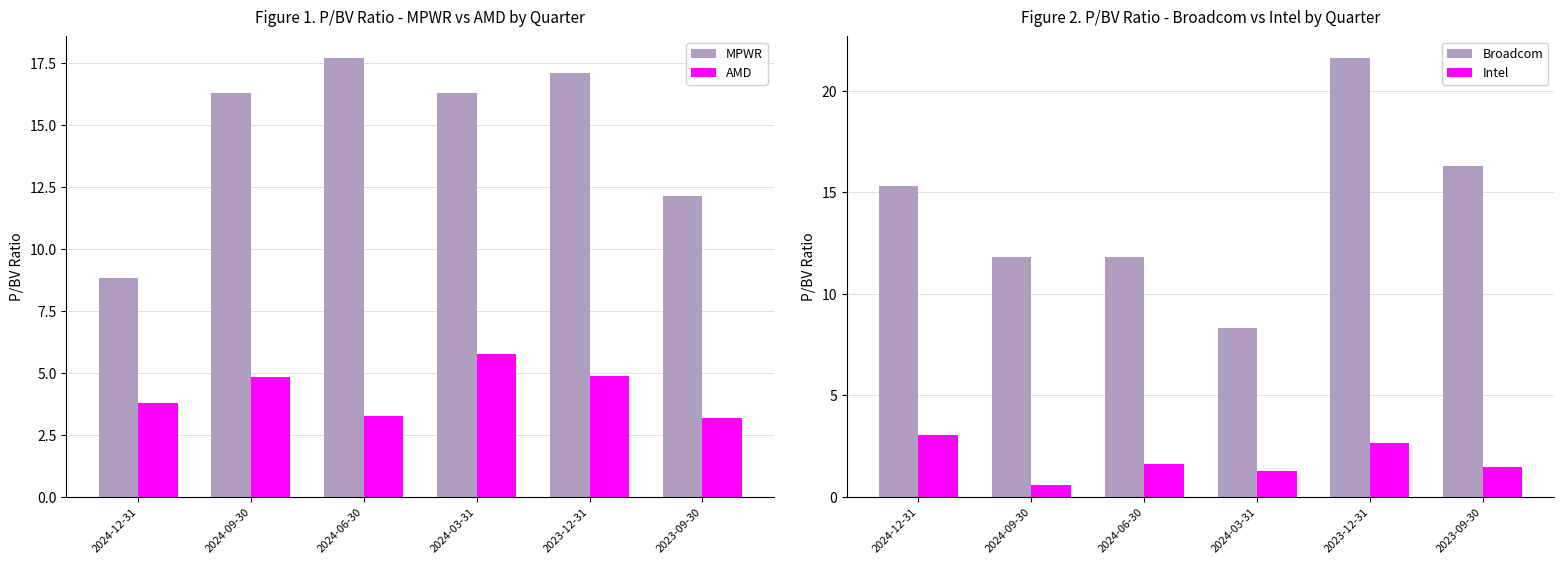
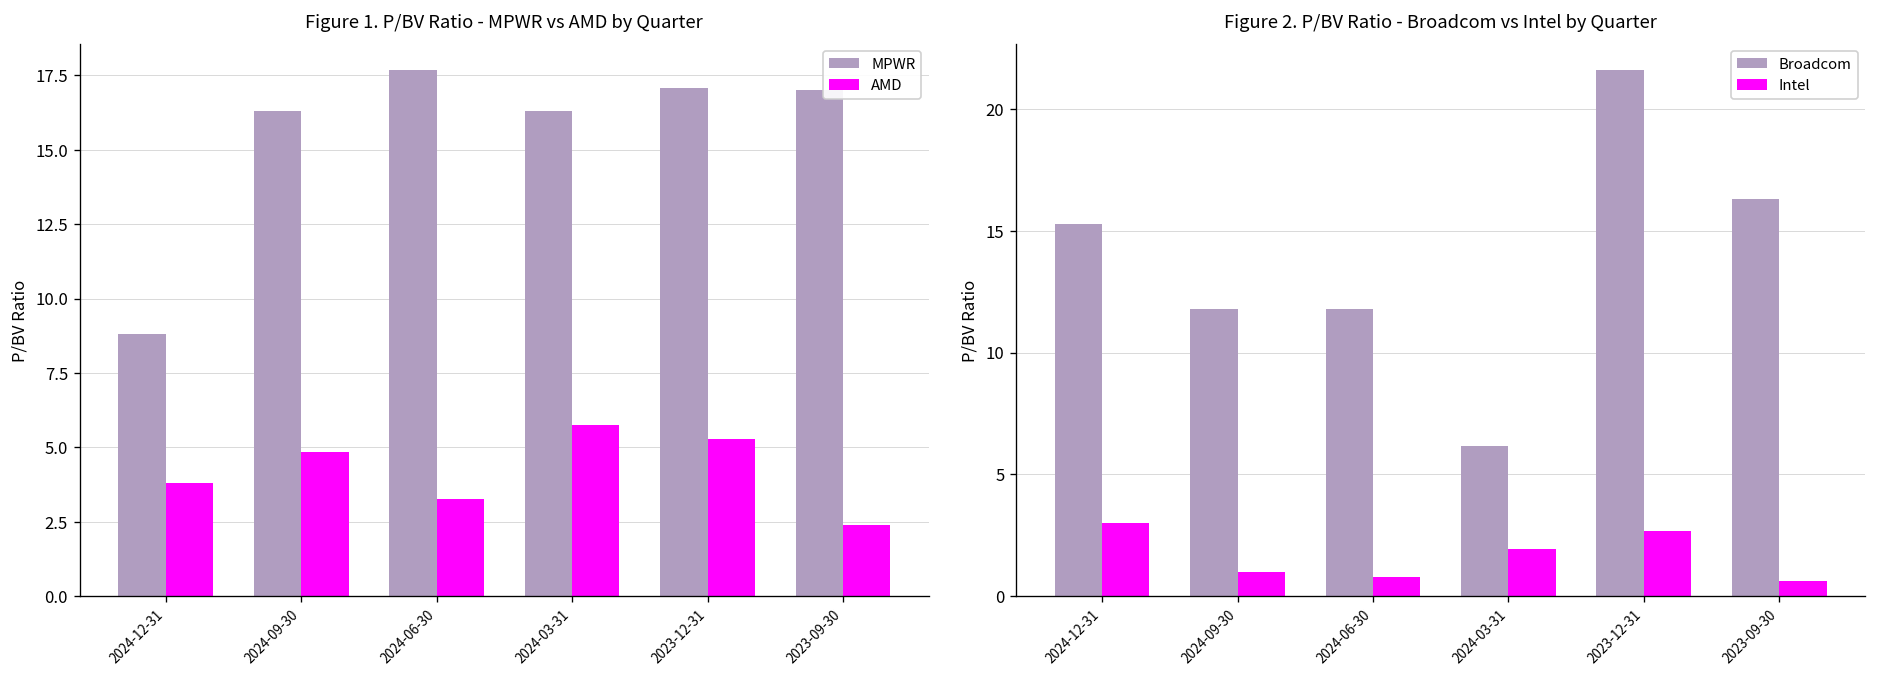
Figure 1. P/BV Ratio - MPWR vs AMD by Quarter, AMD, 2023-12-31: 4.9 -> 5.3
Figure 1. P/BV Ratio - MPWR vs AMD by Quarter, MPWR, 2023-09-30: 12.1 -> 17.0
Figure 1. P/BV Ratio - MPWR vs AMD by Quarter, AMD, 2023-09-30: 3.2 -> 2.4
Figure 2. P/BV Ratio - Broadcom vs Intel by Quarter, Intel, 2024-09-30: 0.6 -> 1.0
Figure 2. P/BV Ratio - Broadcom vs Intel by Quarter, Intel, 2024-06-30: 1.6 -> 0.8
Figure 2. P/BV Ratio - Broadcom vs Intel by Quarter, Broadcom, 2024-03-31: 8.3 -> 6.2
Figure 2. P/BV Ratio - Broadcom vs Intel by Quarter, Intel, 2024-03-31: 1.3 -> 1.9
Figure 2. P/BV Ratio - Broadcom vs Intel by Quarter, Intel, 2023-09-30: 1.5 -> 0.6
